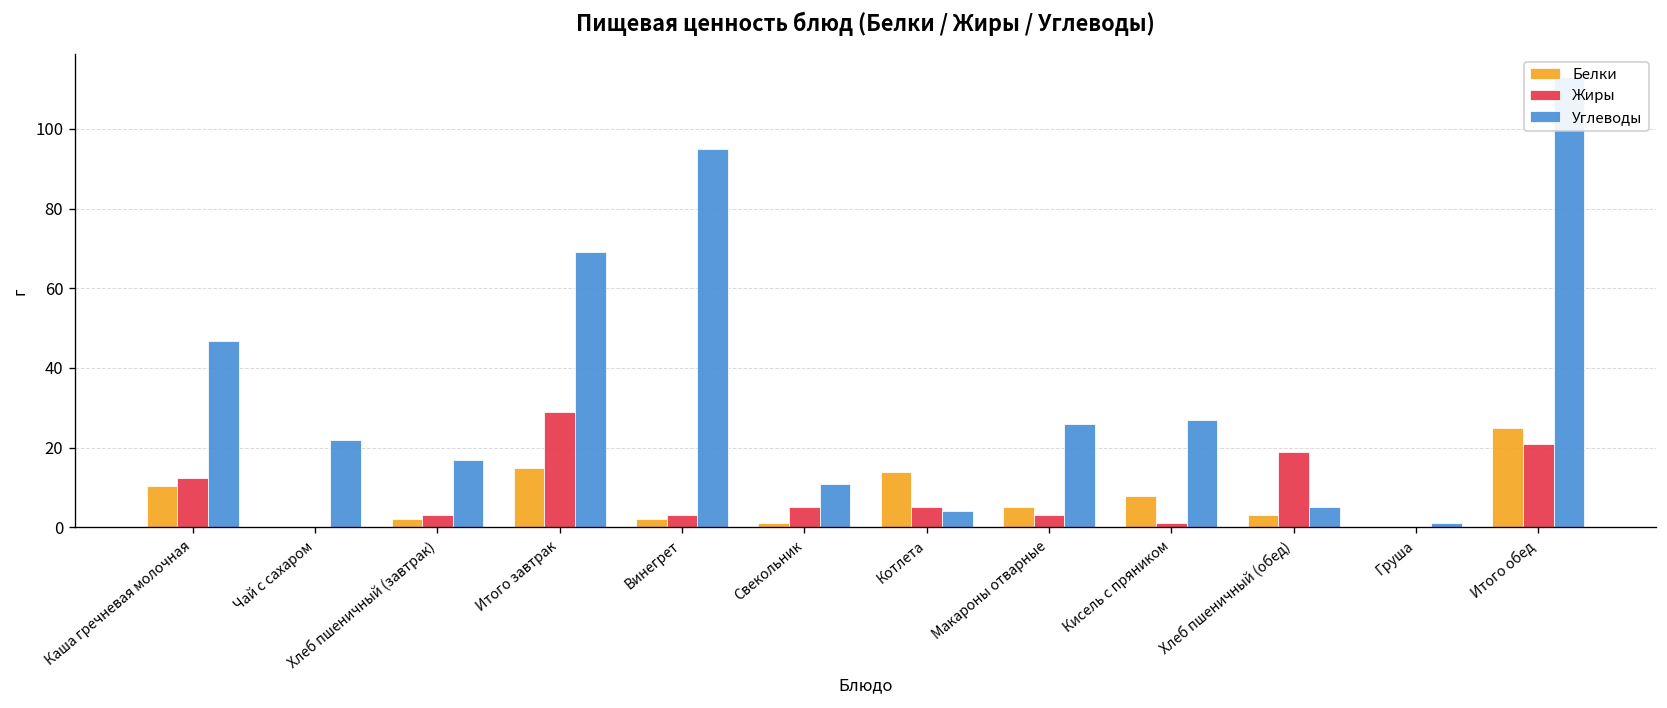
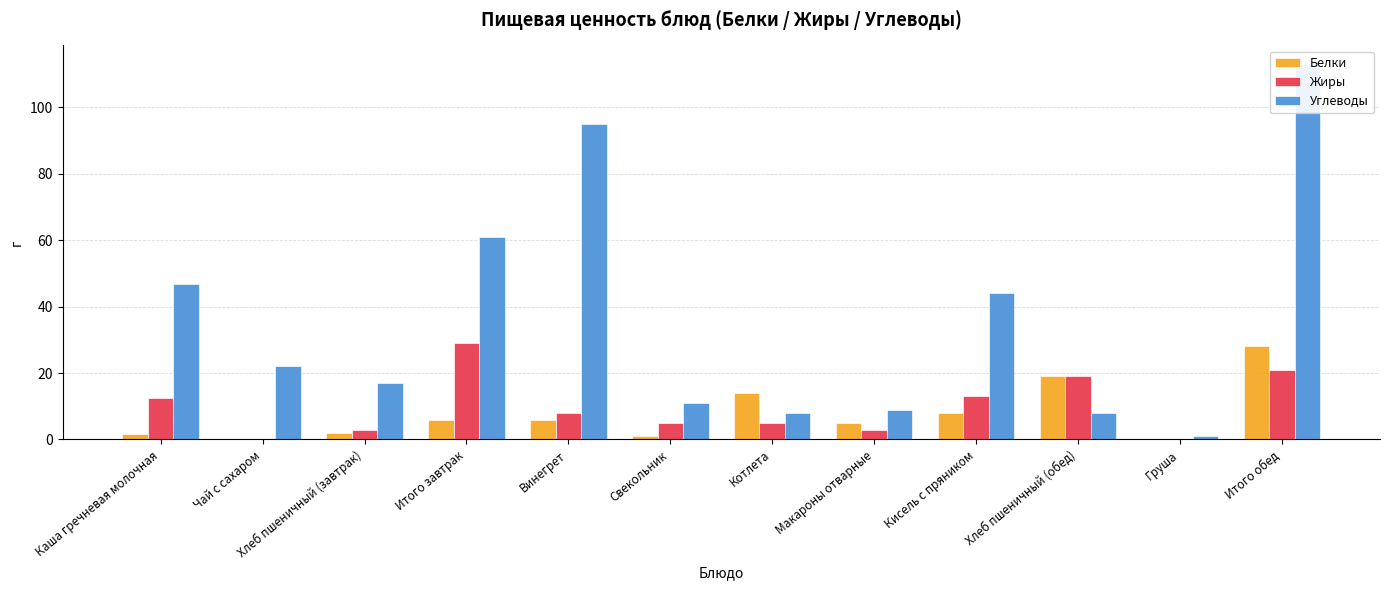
Белки, Каша гречневая молочная: 10 -> 2
Белки, Итого завтрак: 15 -> 6
Углеводы, Итого завтрак: 69 -> 61
Белки, Винегрет: 2 -> 6
Жиры, Винегрет: 3 -> 8
Углеводы, Котлета: 4 -> 8
Углеводы, Макароны отварные: 26 -> 9
Жиры, Кисель с пряником: 1 -> 13
Углеводы, Кисель с пряником: 27 -> 44
Белки, Хлеб пшеничный (обед): 3 -> 19
Углеводы, Хлеб пшеничный (обед): 5 -> 8
Белки, Итого обед: 25 -> 28
